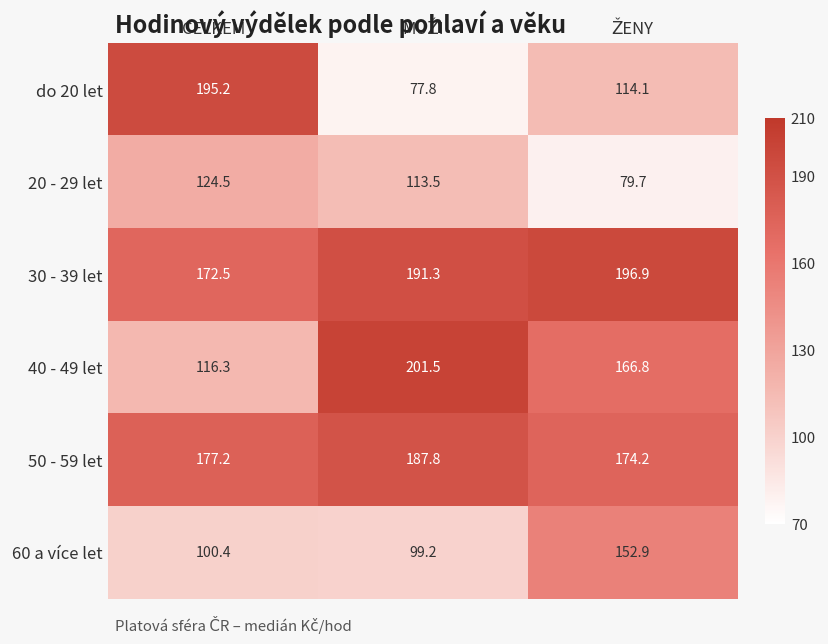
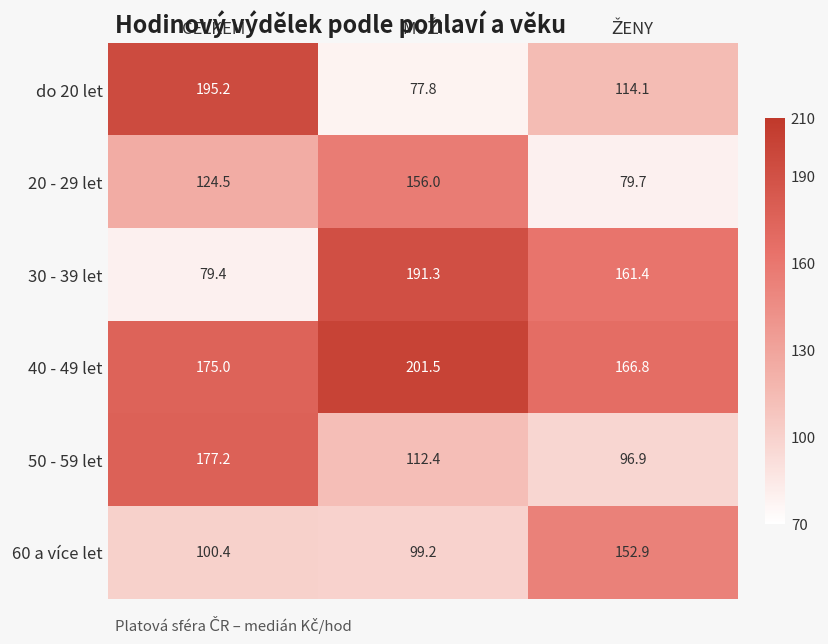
20 - 29 let, MUŽI: 113.5 -> 156.0
30 - 39 let, CELKEM: 172.5 -> 79.4
30 - 39 let, ŽENY: 196.9 -> 161.4
40 - 49 let, CELKEM: 116.3 -> 175.0
50 - 59 let, MUŽI: 187.8 -> 112.4
50 - 59 let, ŽENY: 174.2 -> 96.9
